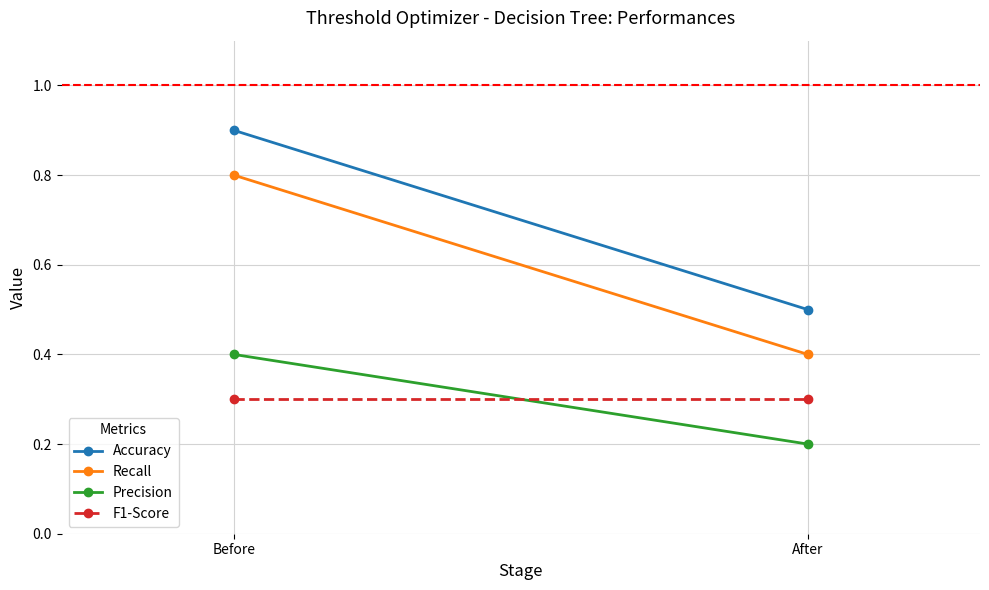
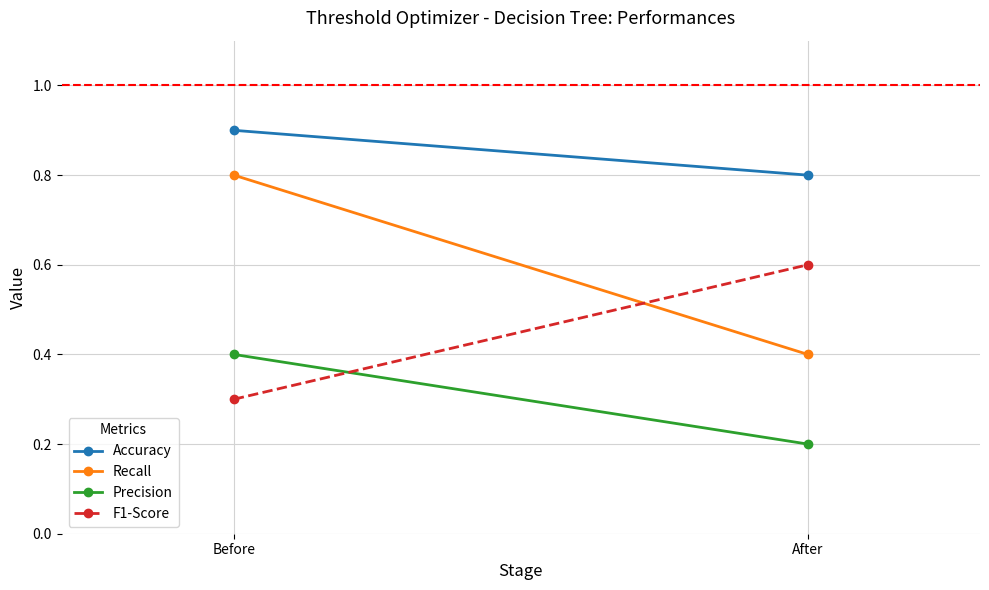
Accuracy, After: 0.5 -> 0.8
F1-Score, After: 0.3 -> 0.6
